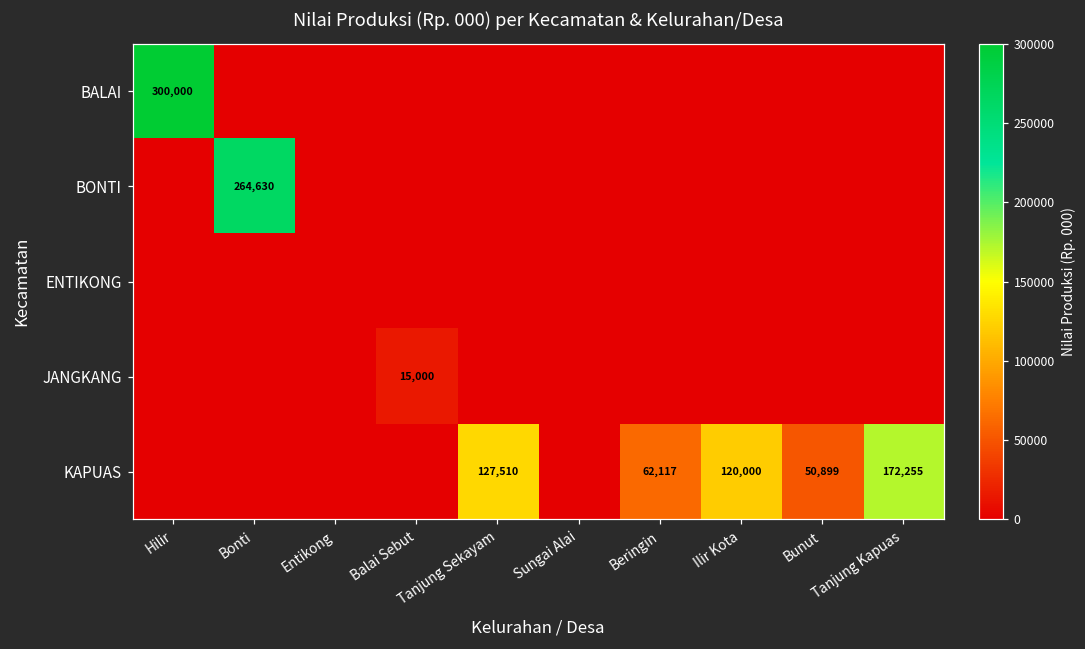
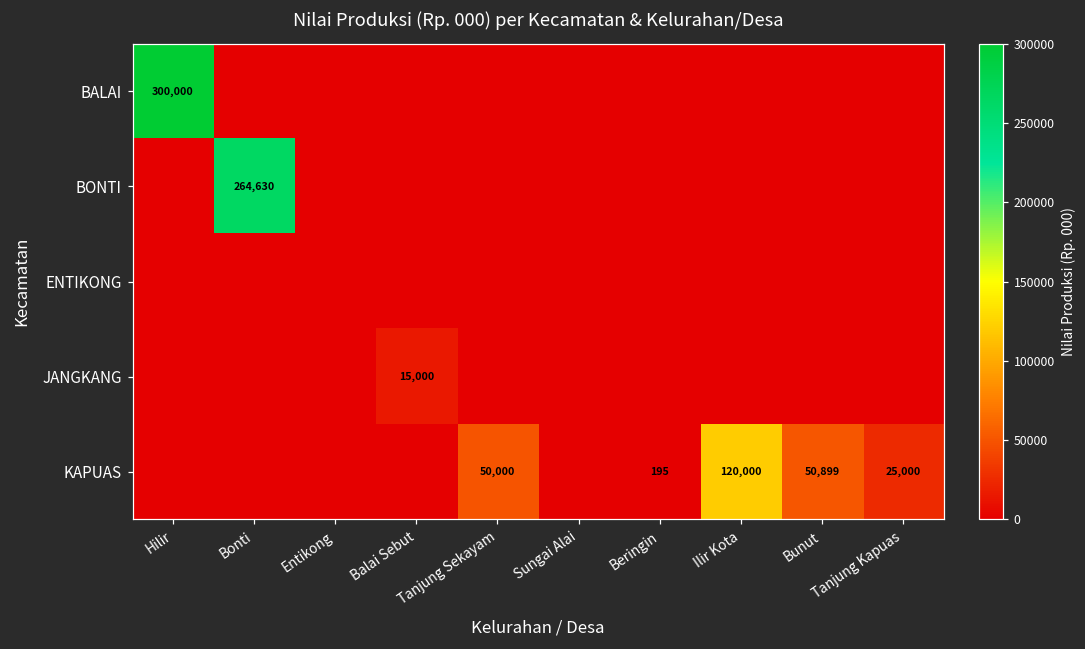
KAPUAS, Tanjung Sekayam: 127,510 -> 50,000
KAPUAS, Beringin: 62,117 -> 195
KAPUAS, Tanjung Kapuas: 172,255 -> 25,000
